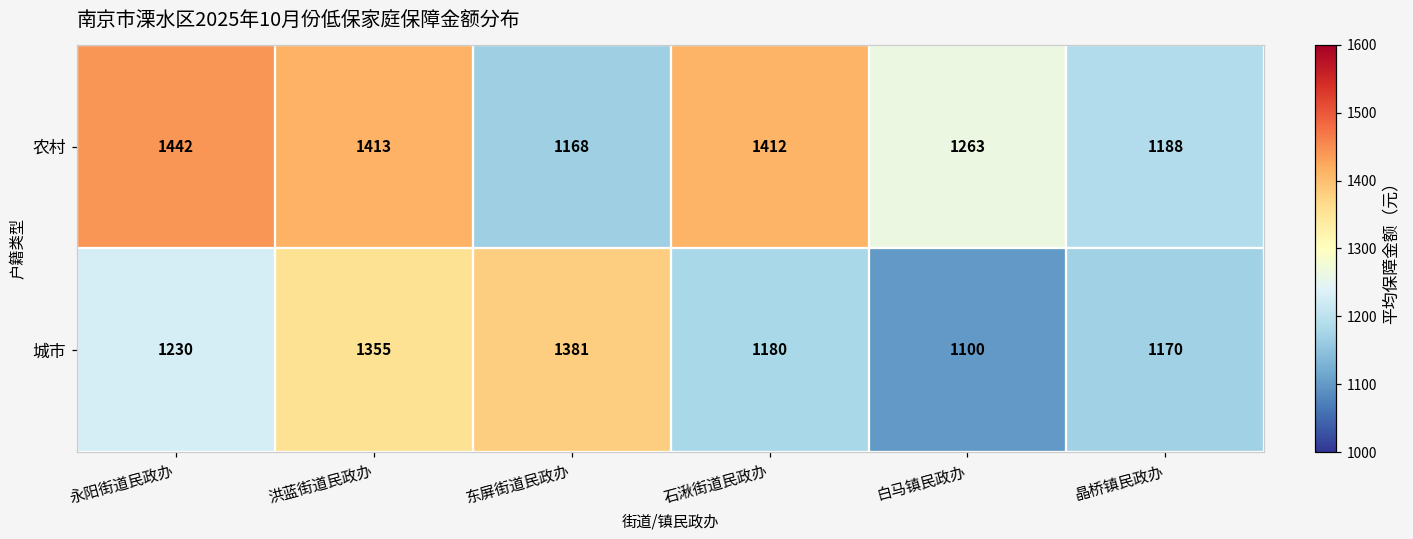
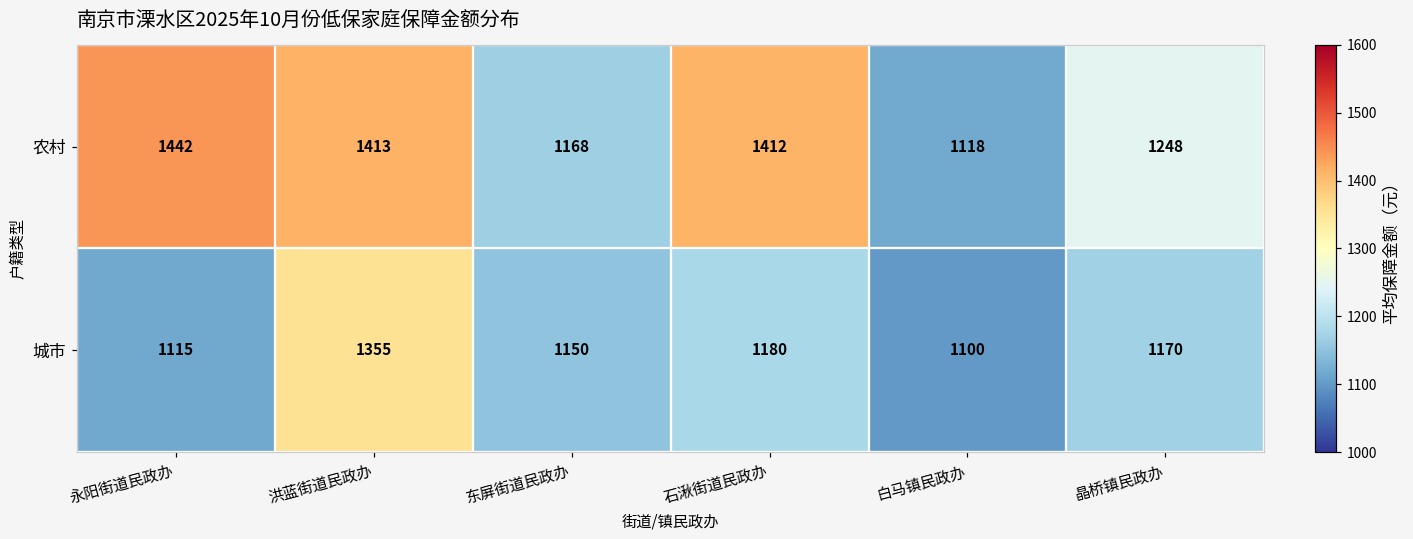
农村, 白马镇民政办: 1263 -> 1118
农村, 晶桥镇民政办: 1188 -> 1248
城市, 永阳街道民政办: 1230 -> 1115
城市, 东屏街道民政办: 1381 -> 1150
